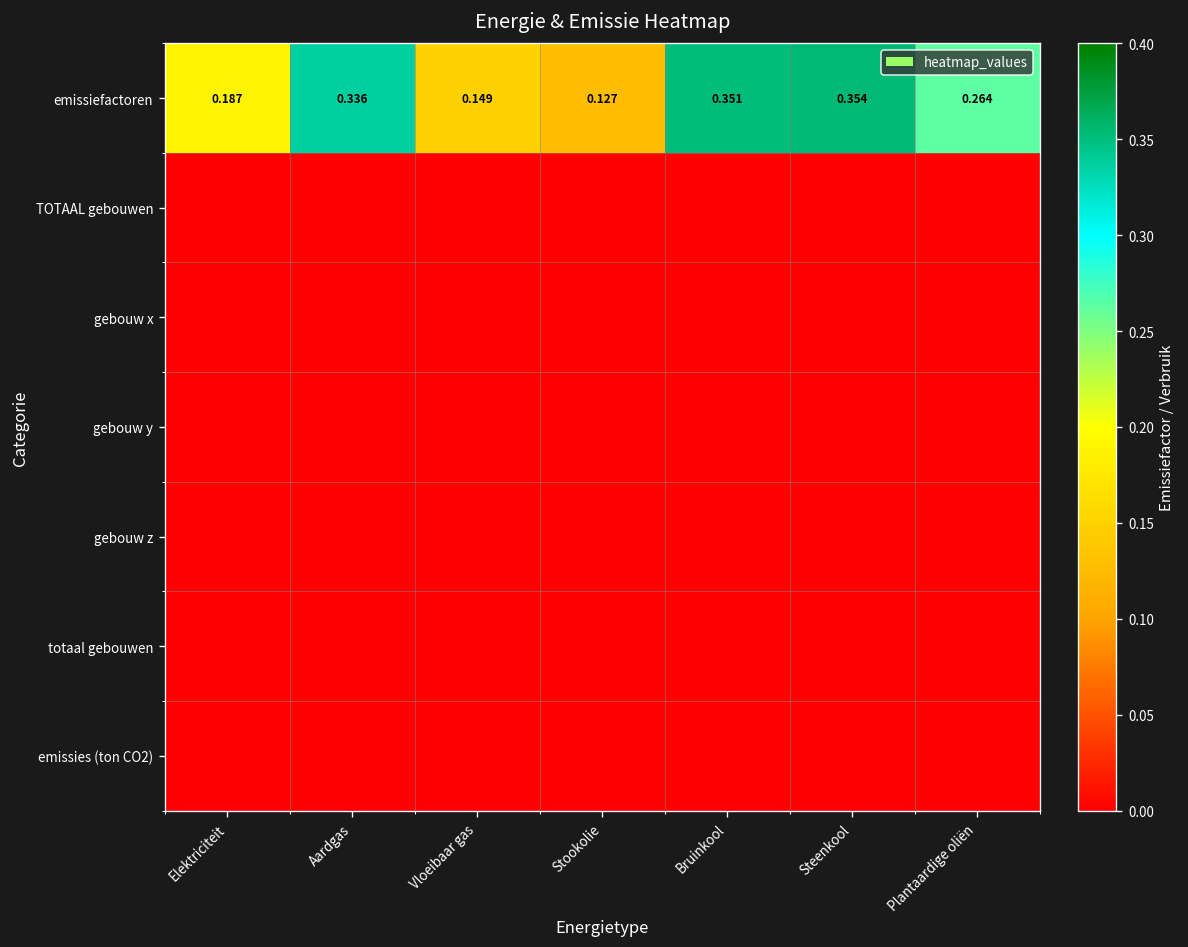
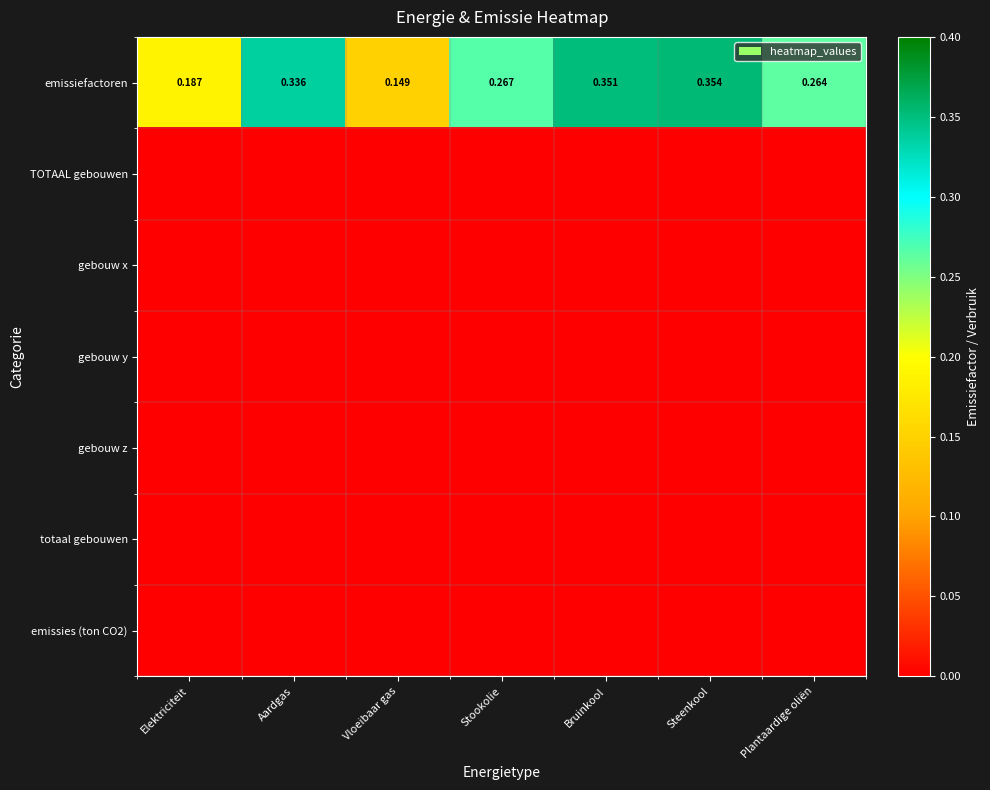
emissiefactoren, Stookolie: 0.127 -> 0.267
